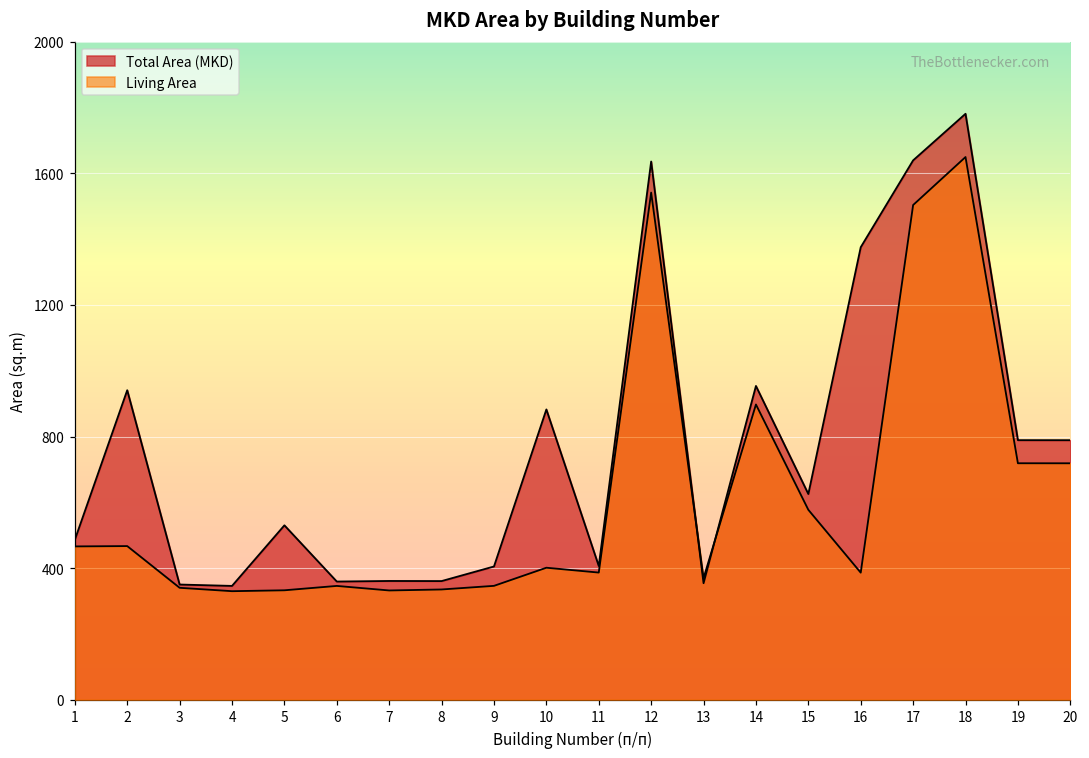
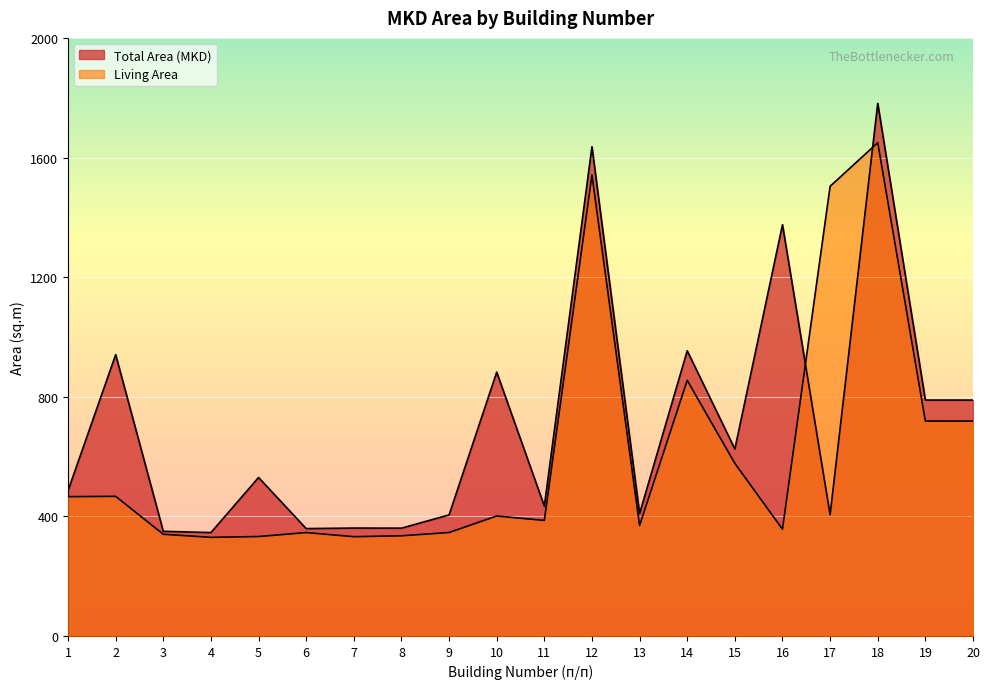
Total Area (MKD), 11: 410 -> 430
Total Area (MKD), 13: 350 -> 410
Living Area, 14: 900 -> 850
Living Area, 16: 390 -> 360
Total Area (MKD), 17: 1640 -> 410
